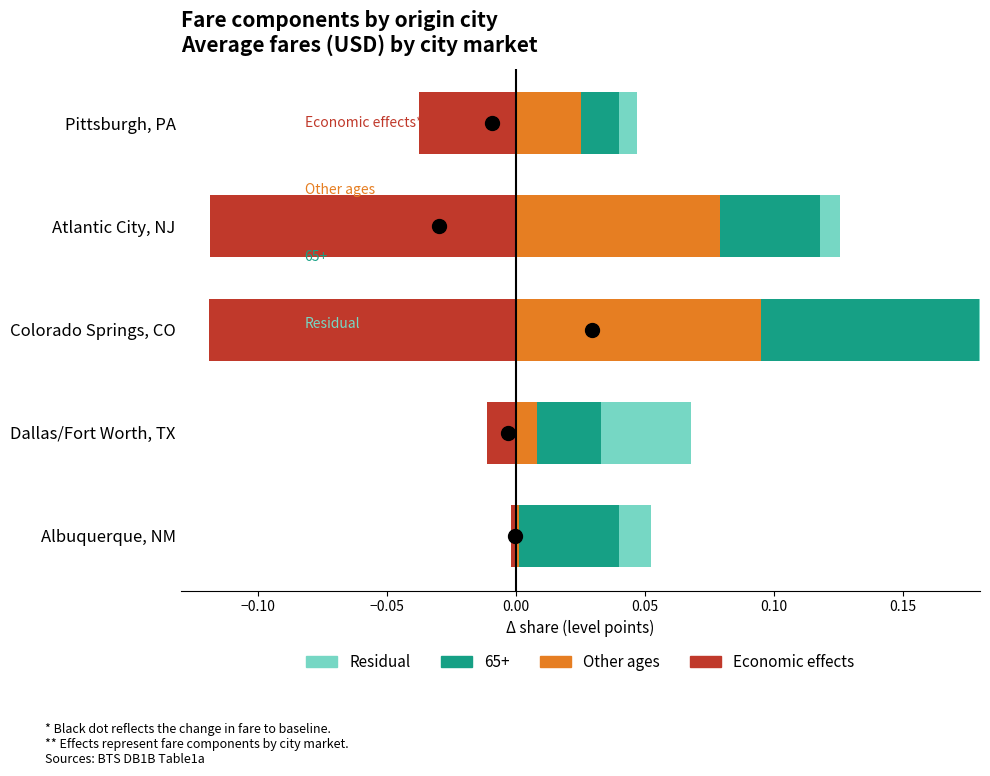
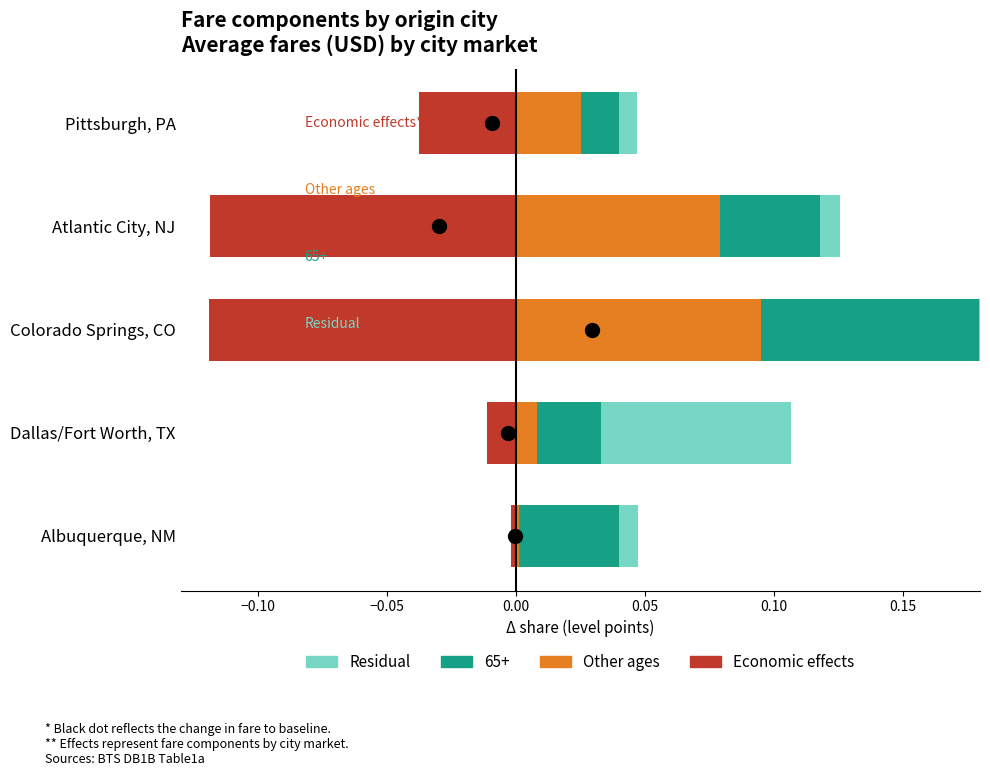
Residual, Dallas/Fort Worth, TX: 0.035 -> 0.073
Residual, Albuquerque, NM: 0.013 -> 0.008
